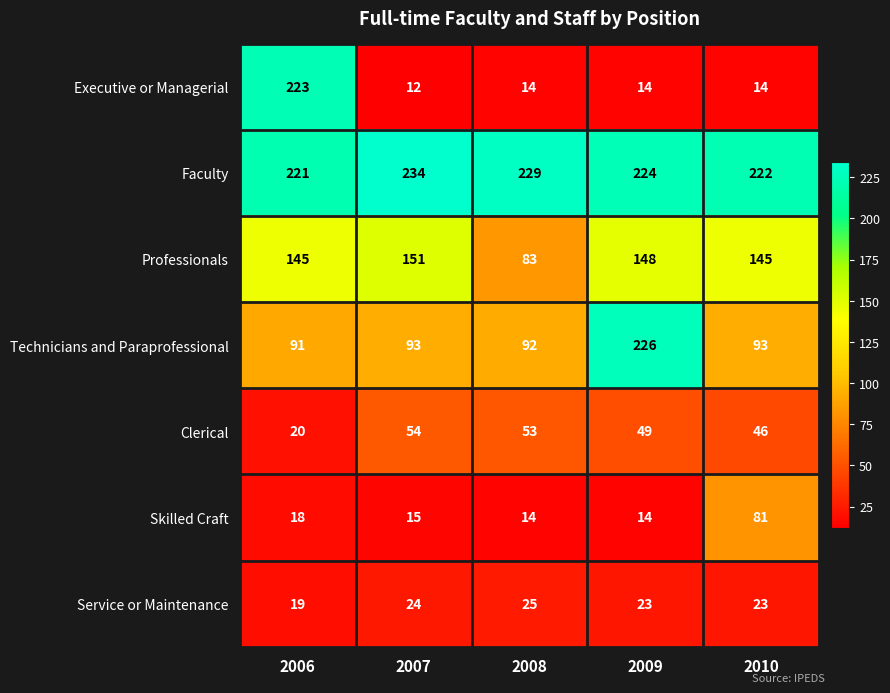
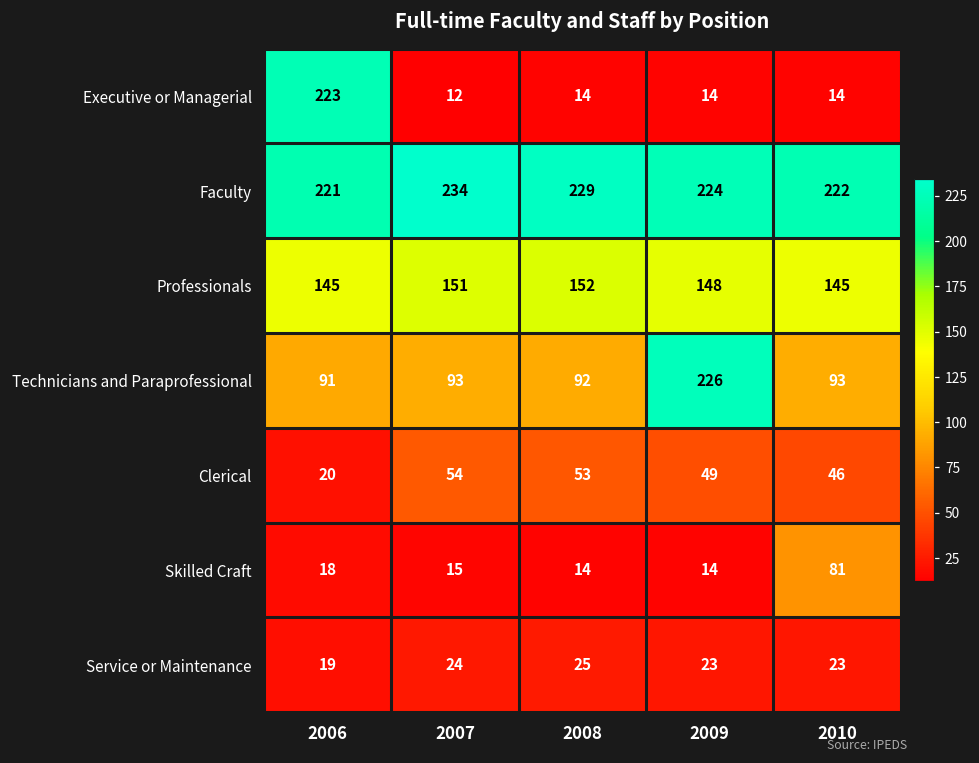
Professionals, 2008: 83 -> 152
